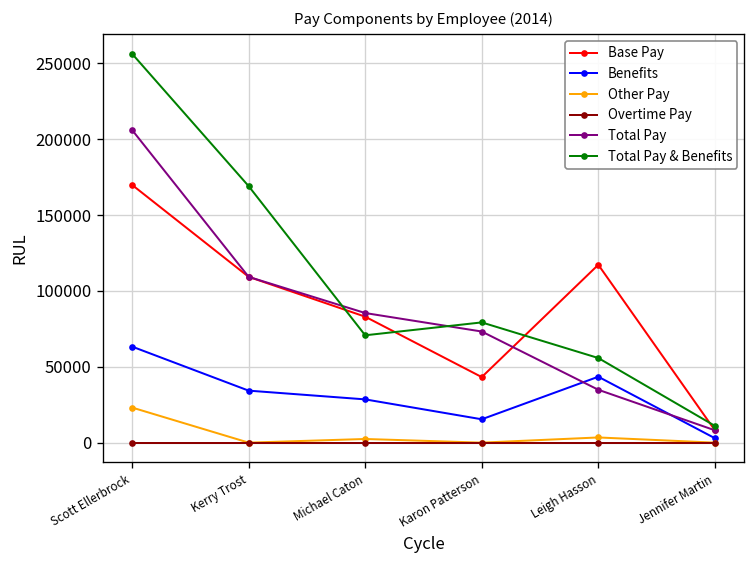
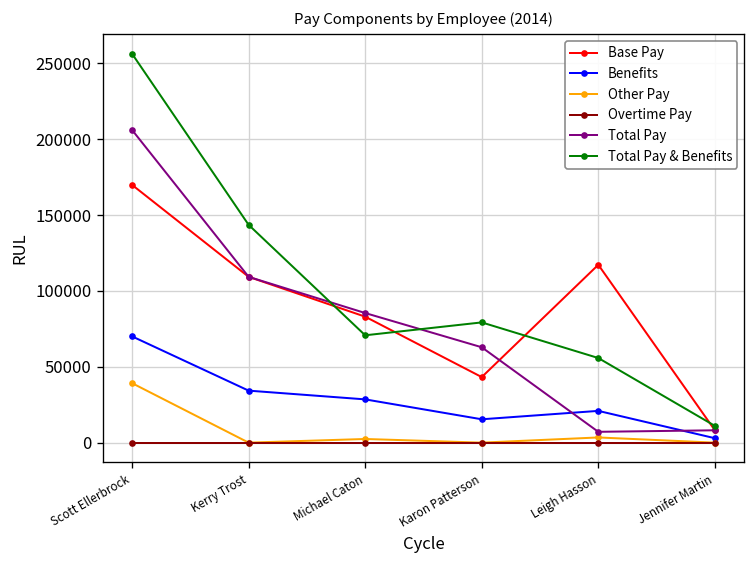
Benefits, Scott Ellerbrock: 63000 -> 70000
Other Pay, Scott Ellerbrock: 23000 -> 39000
Total Pay & Benefits, Kerry Trost: 169000 -> 144000
Total Pay, Karon Patterson: 73000 -> 63000
Benefits, Leigh Hasson: 43000 -> 21000
Total Pay, Leigh Hasson: 35000 -> 7000
